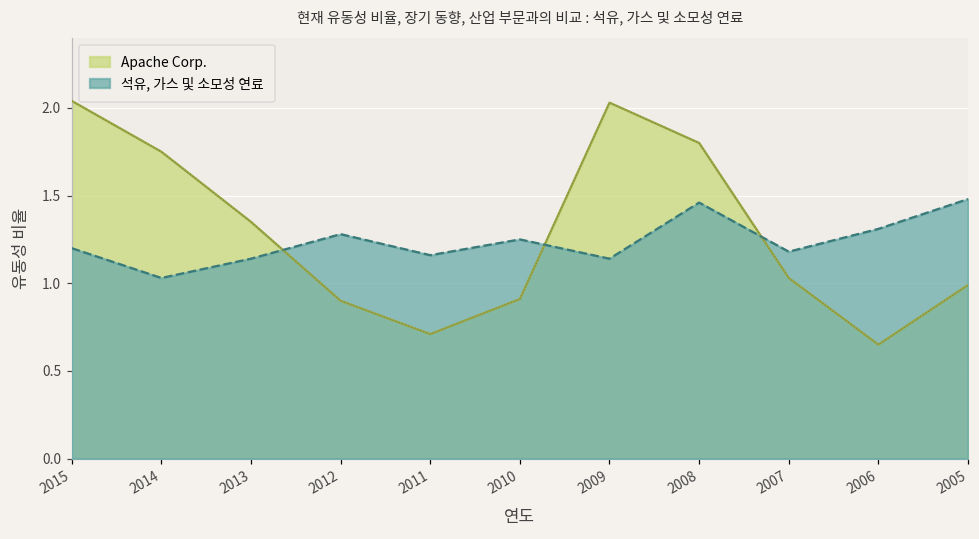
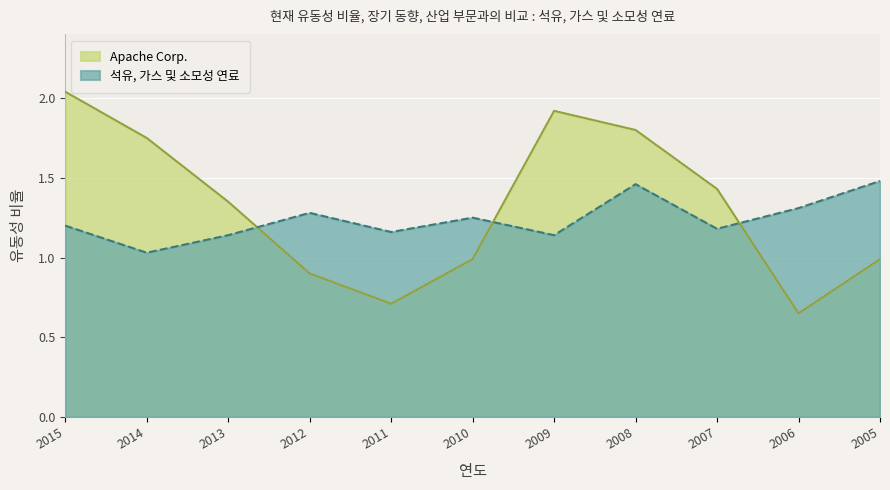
Apache Corp., 2010: 0.91 -> 0.99
Apache Corp., 2009: 2.03 -> 1.92
Apache Corp., 2007: 1.03 -> 1.43
